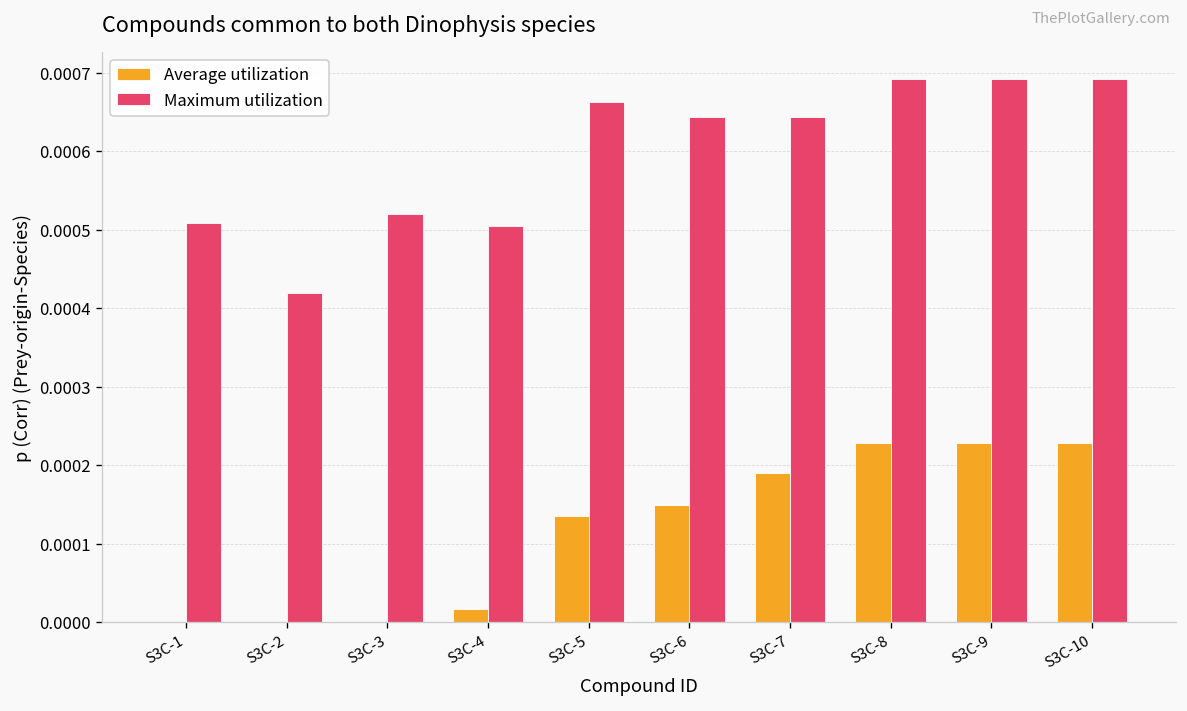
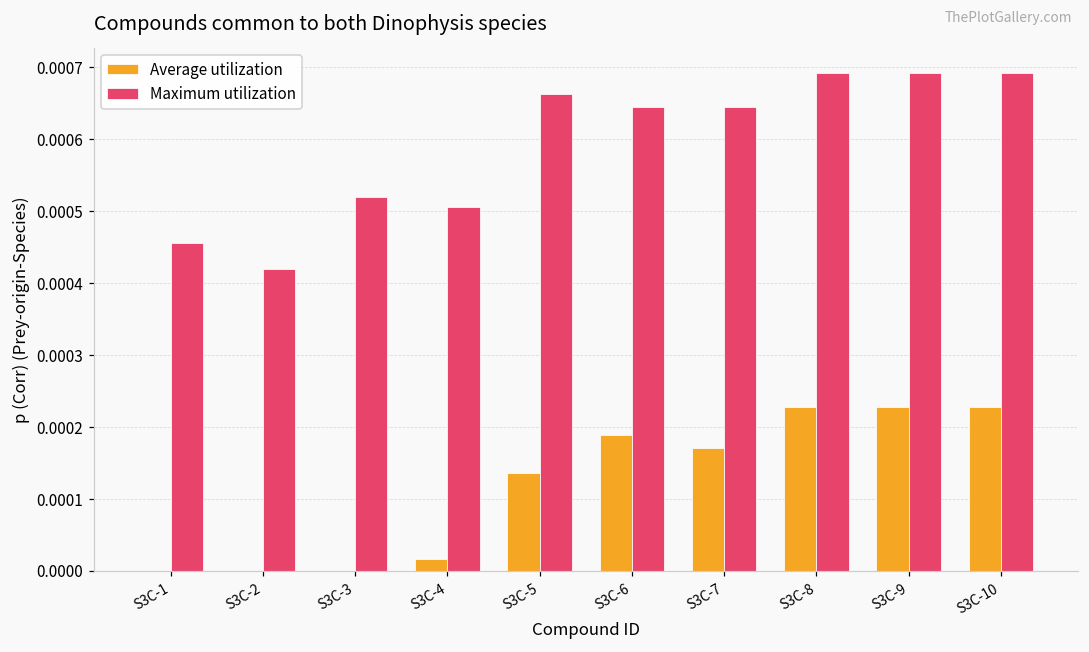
Maximum utilization, S3C-1: 0.00051 -> 0.00046
Average utilization, S3C-6: 0.00015 -> 0.00019
Average utilization, S3C-7: 0.00019 -> 0.00017
